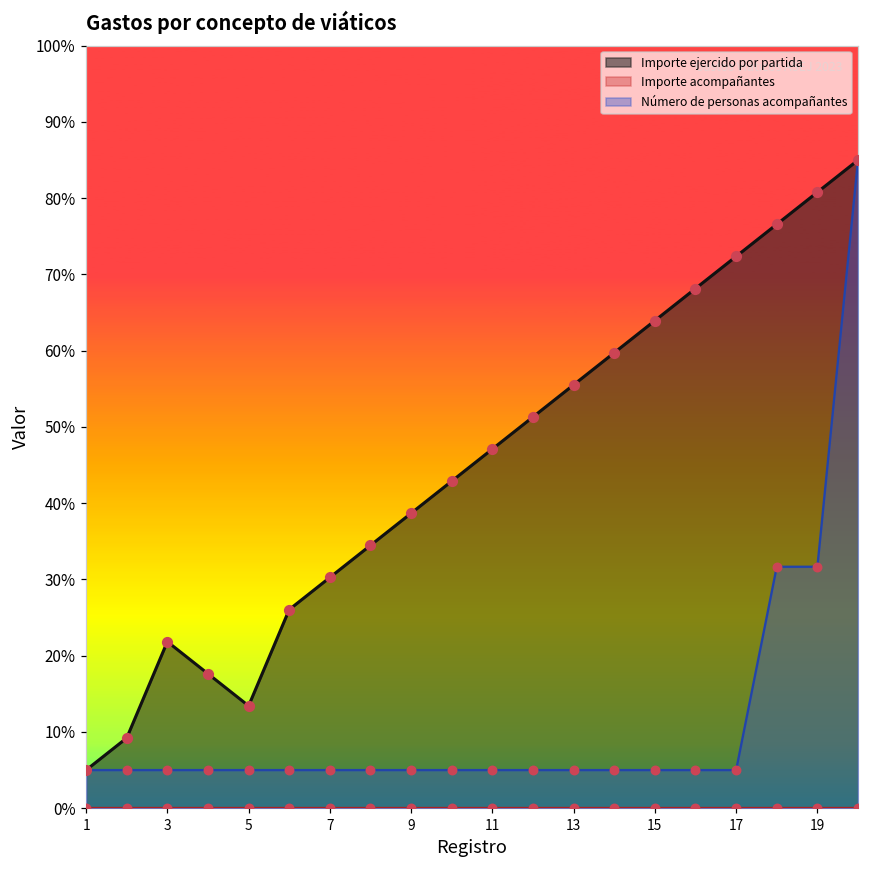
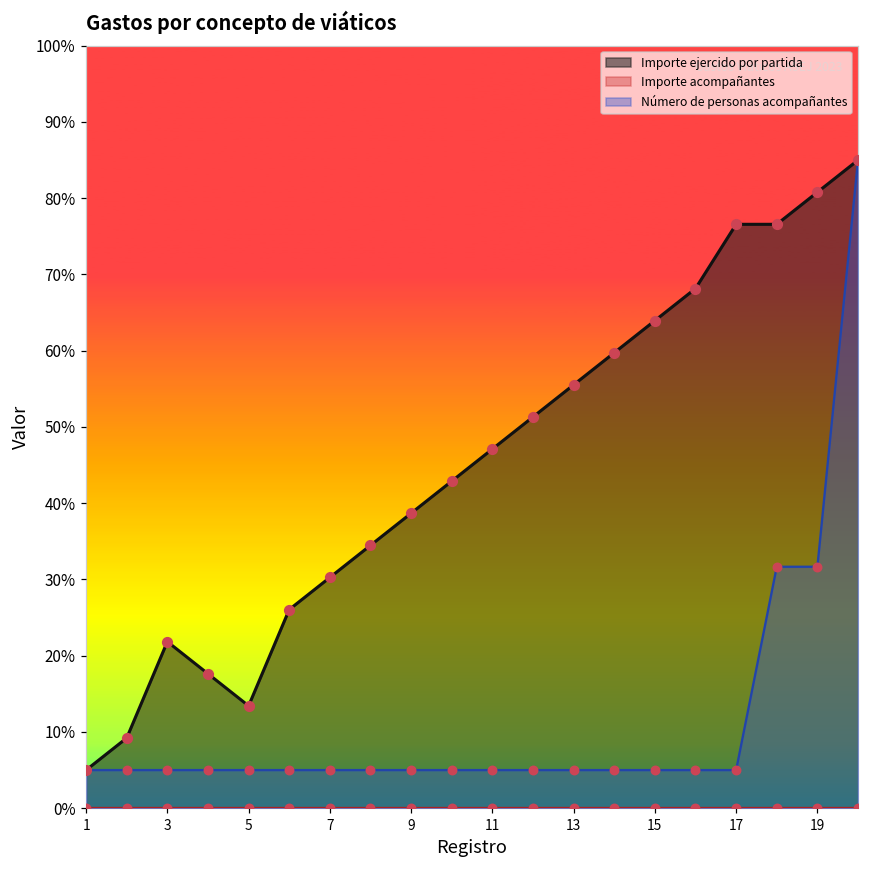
Importe ejercido por partida, 17: 72% -> 77%
